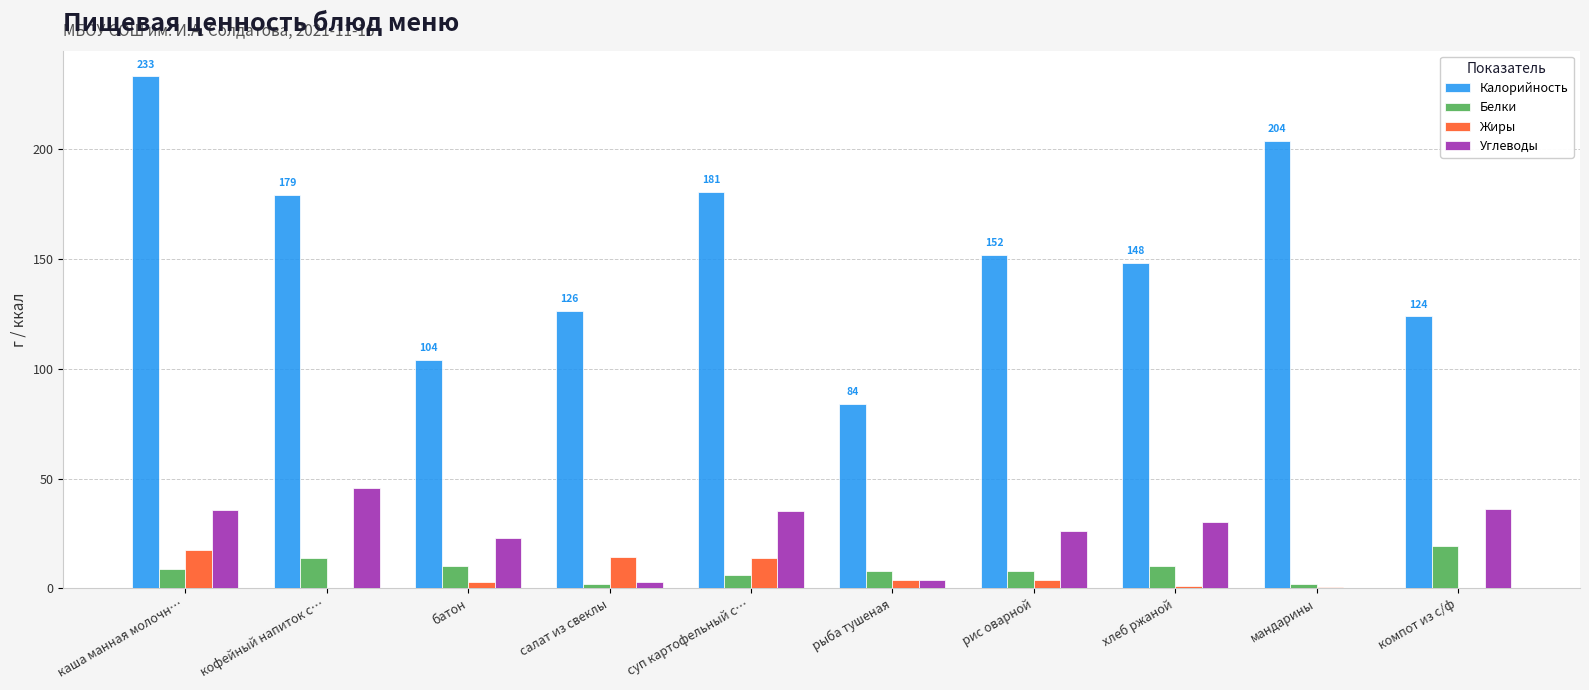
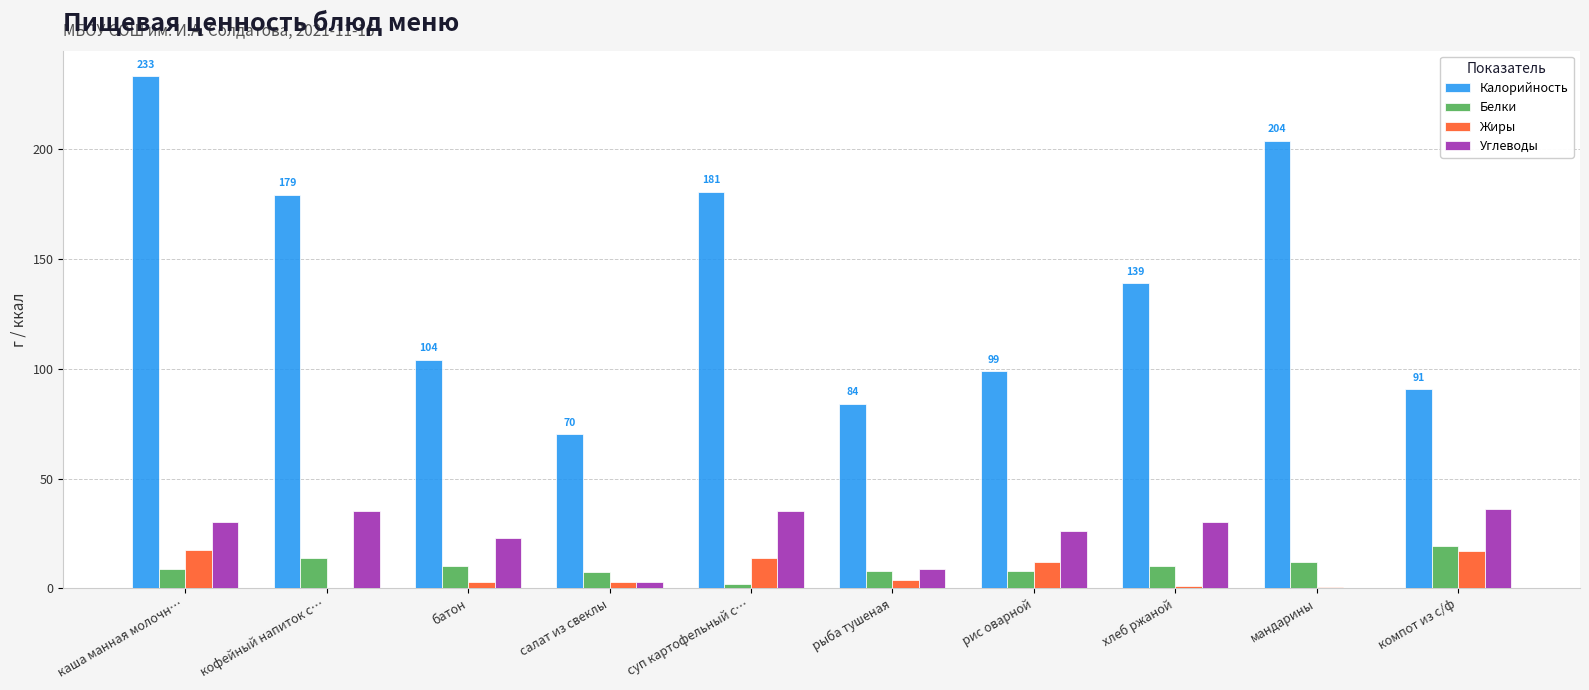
Углеводы, каша манная молочн…: 36 -> 30
Углеводы, кофейный напиток с…: 46 -> 35
Калорийность, салат из свеклы: 126 -> 70
Белки, салат из свеклы: 2 -> 8
Жиры, салат из свеклы: 14 -> 3
Белки, суп картофельный с…: 6 -> 2
Углеводы, рыба тушеная: 4 -> 9
Калорийность, рис оварной: 152 -> 99
Жиры, рис оварной: 4 -> 12
Калорийность, хлеб ржаной: 148 -> 139
Белки, мандарины: 2 -> 12
Калорийность, компот из с/ф: 124 -> 91
Жиры, компот из с/ф: 0 -> 17
